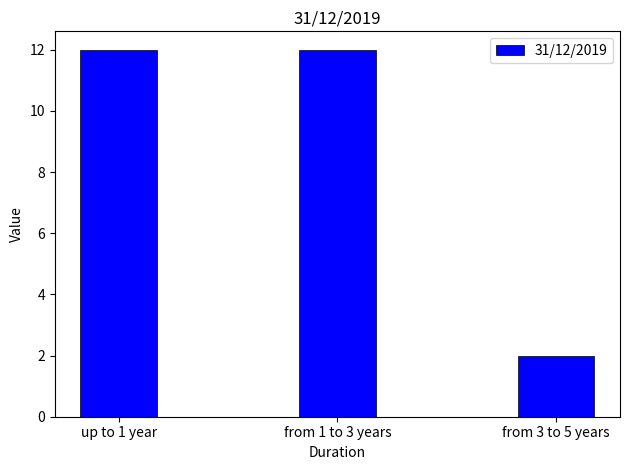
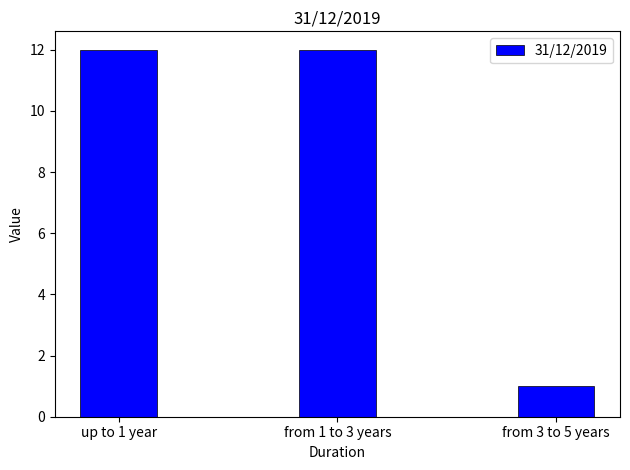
from 3 to 5 years: 2 -> 1
